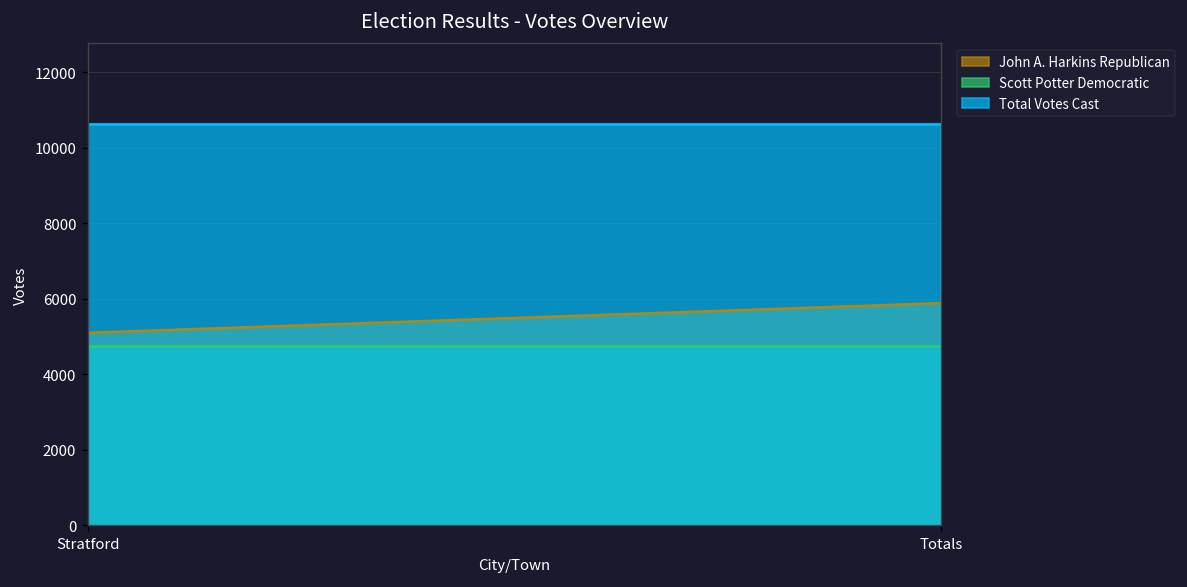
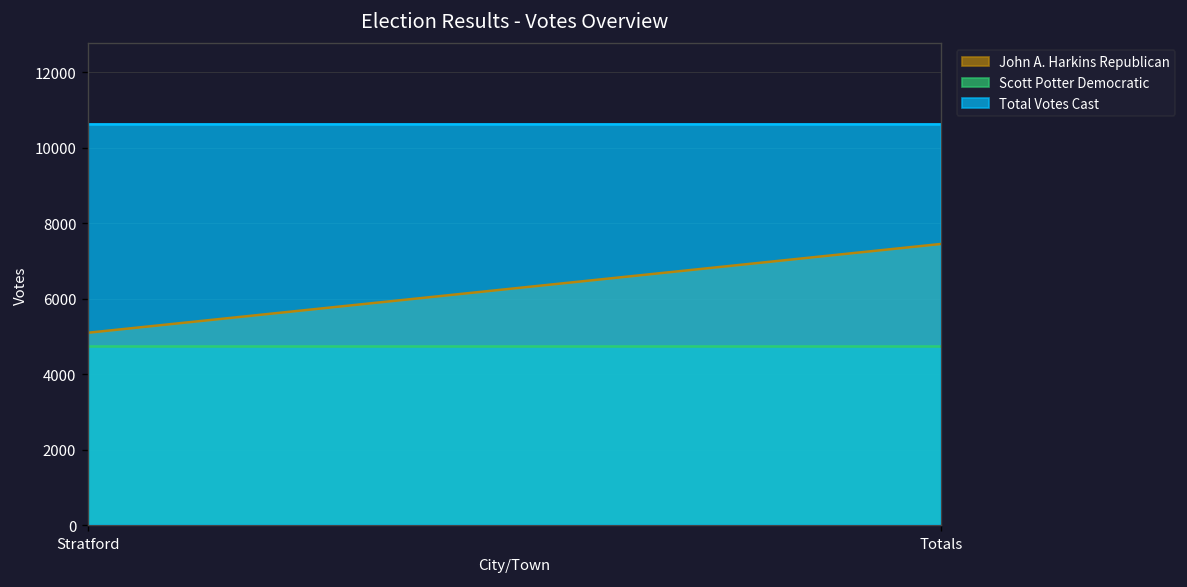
John A. Harkins Republican, Totals: 5900 -> 7500
